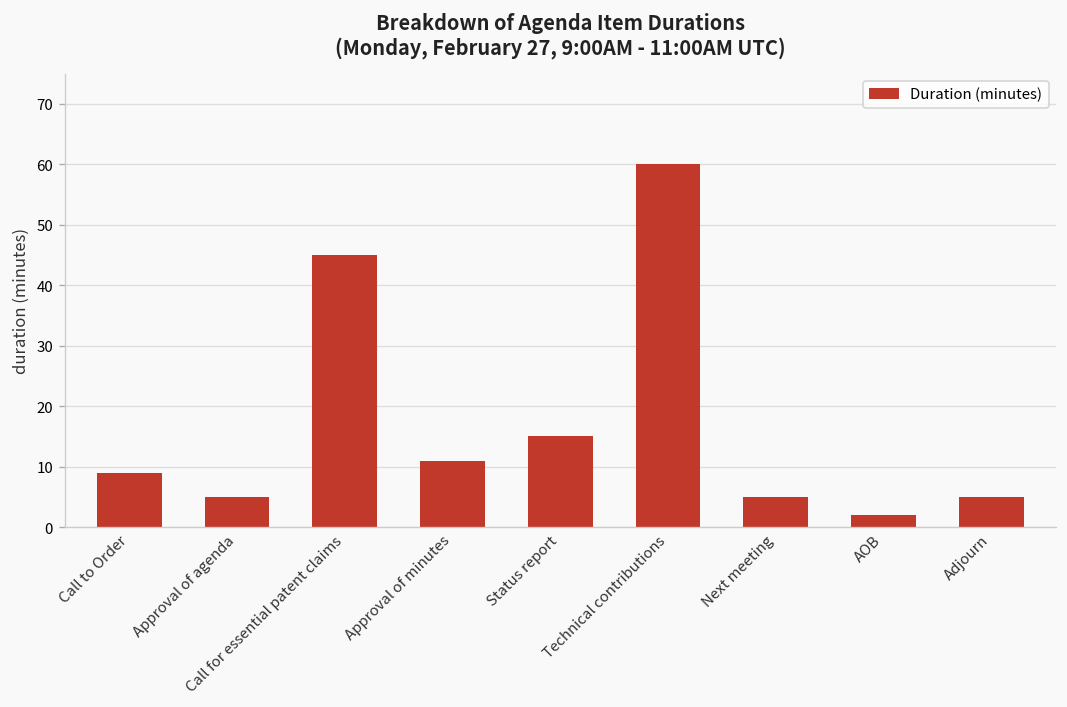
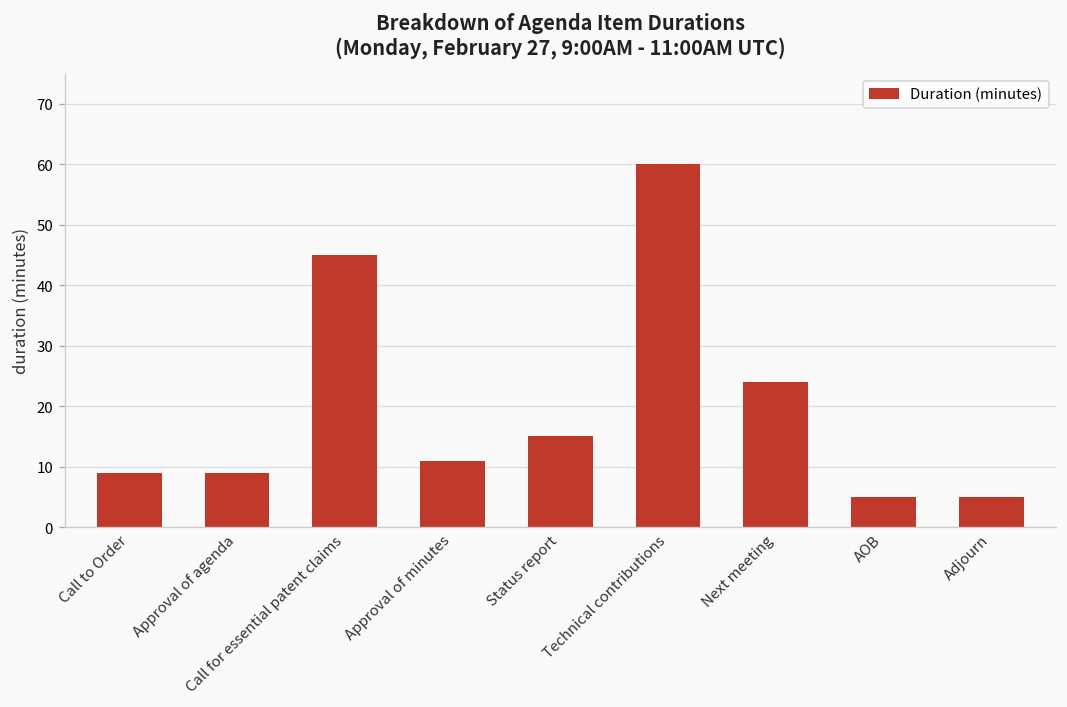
Approval of agenda: 5 -> 9
Next meeting: 5 -> 24
AOB: 2 -> 5
